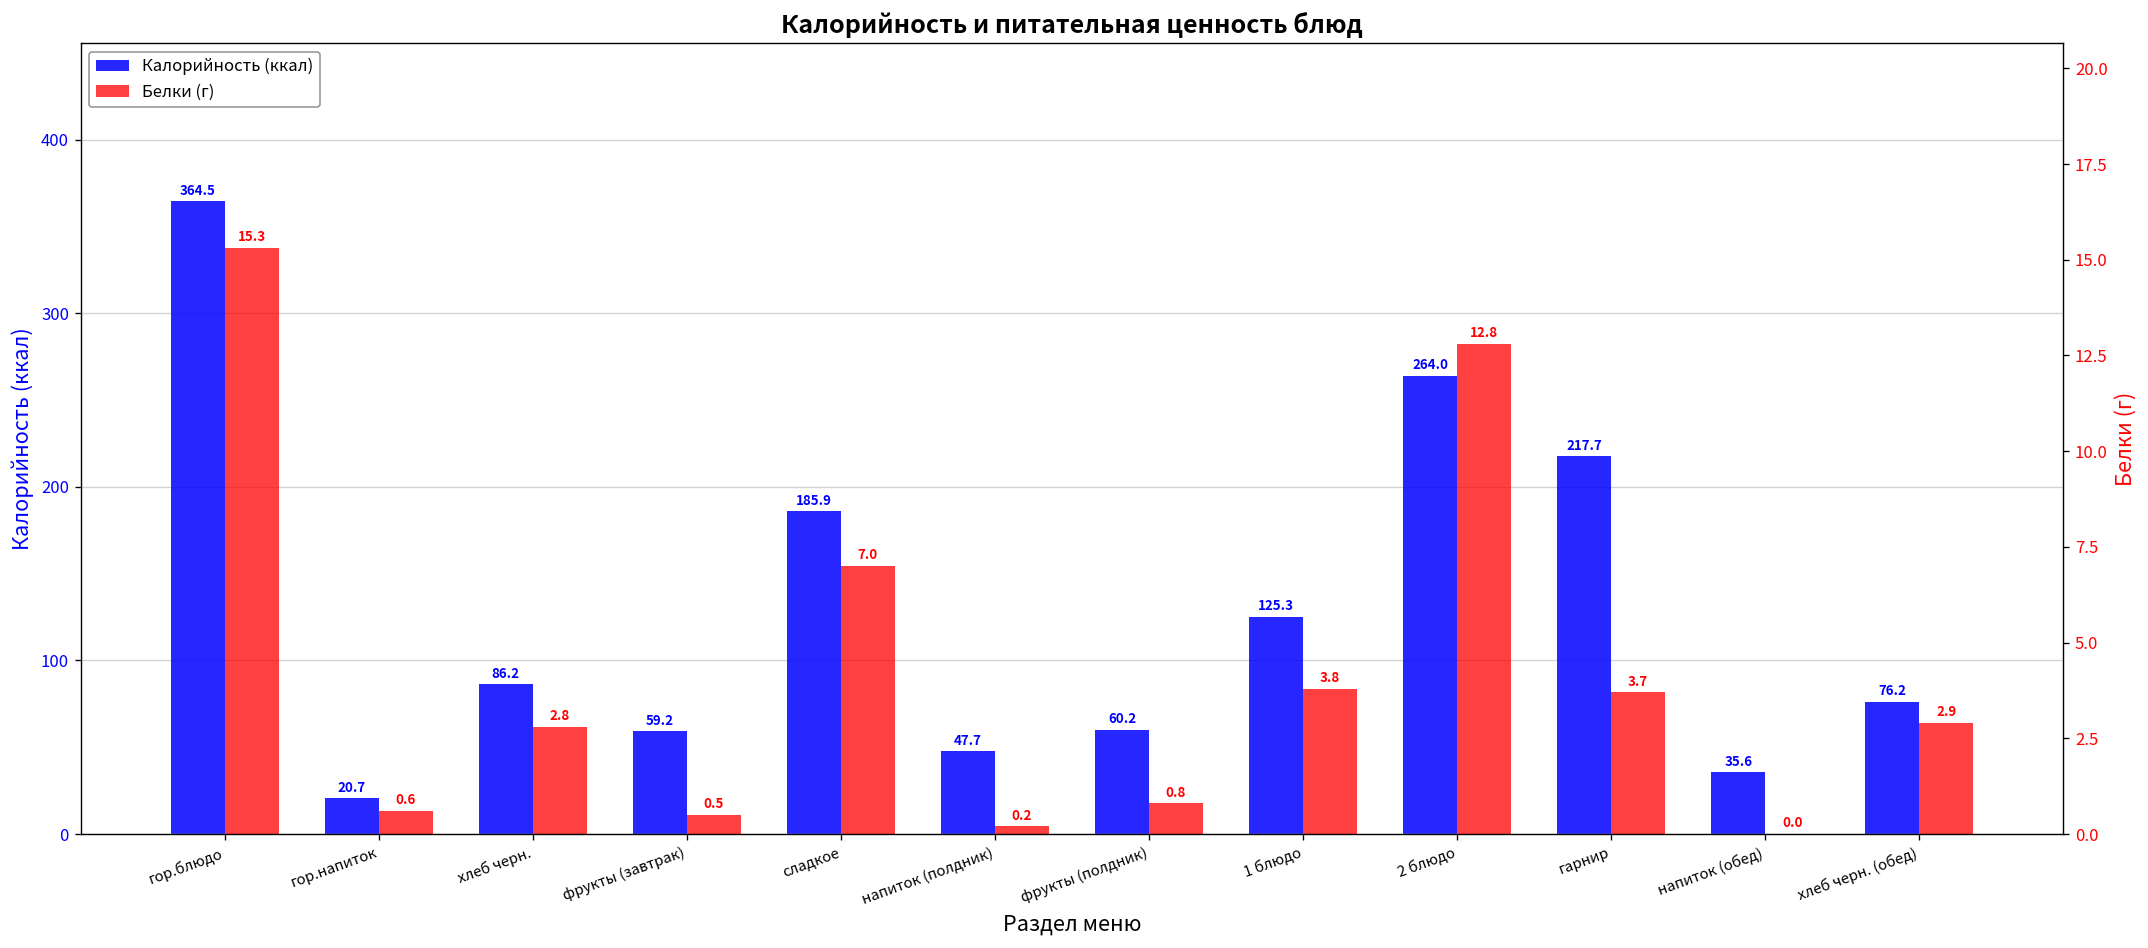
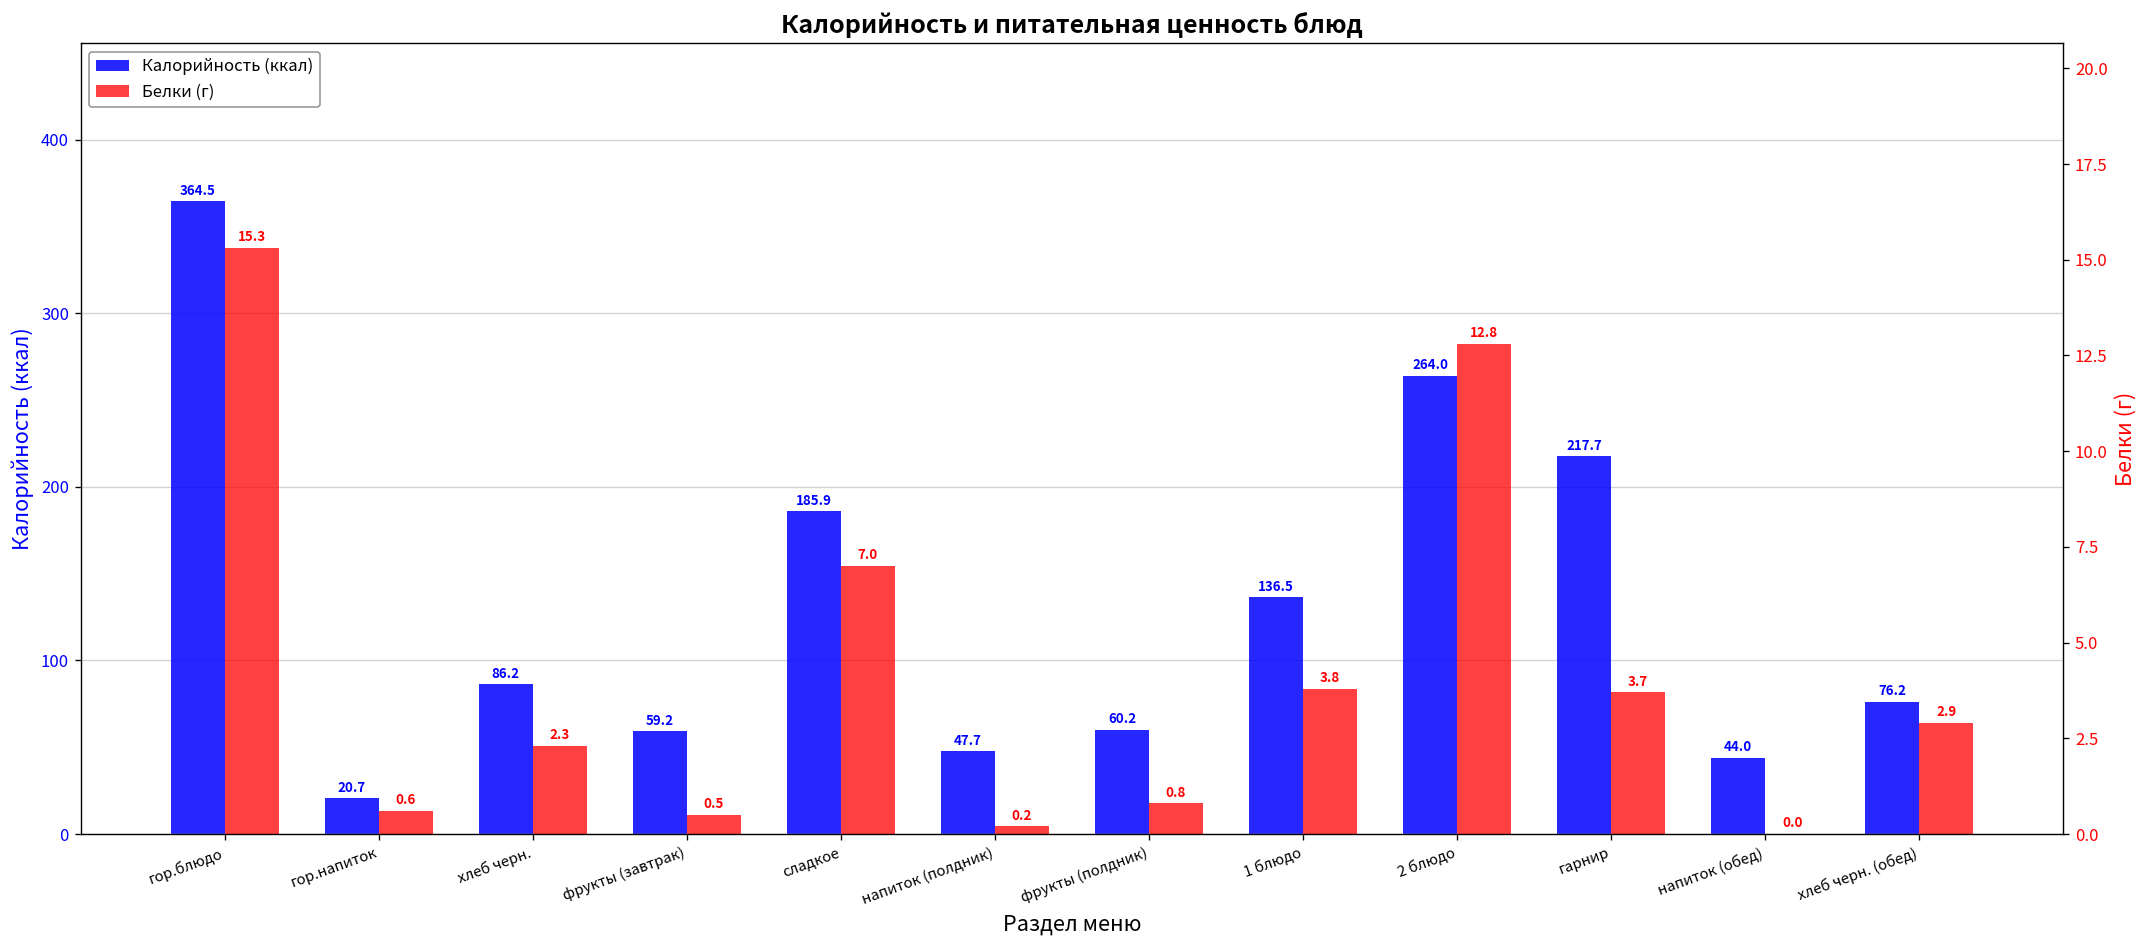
Калорийность (ккал), 1 блюдо: 125.3 -> 136.5
Калорийность (ккал), напиток (обед): 35.6 -> 44.0
Белки (г), хлеб черн.: 2.8 -> 2.3
